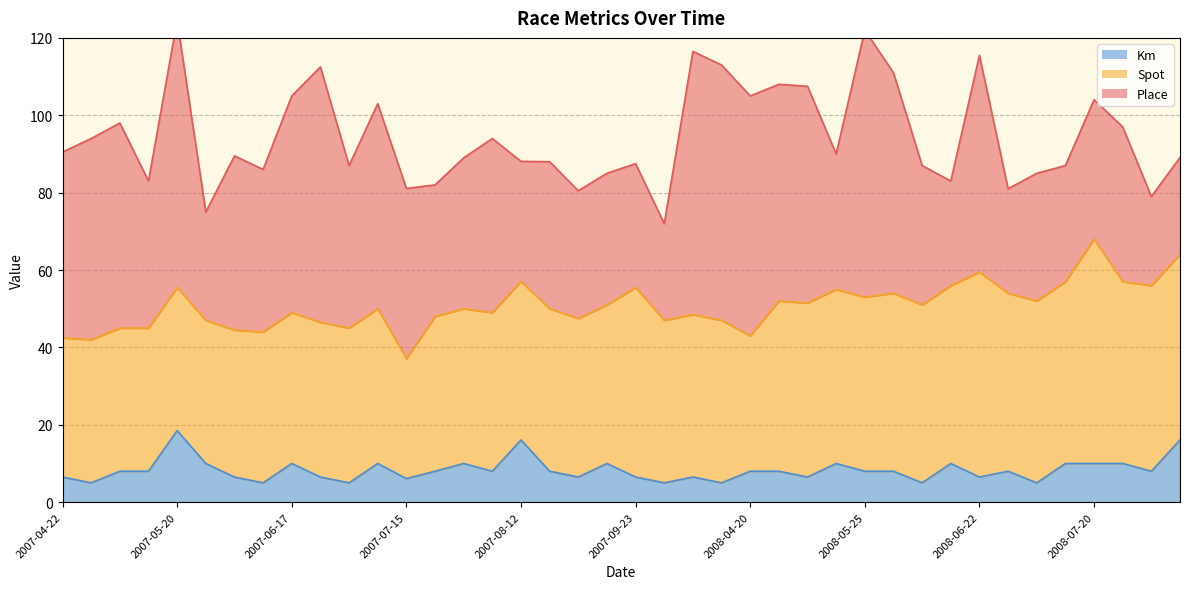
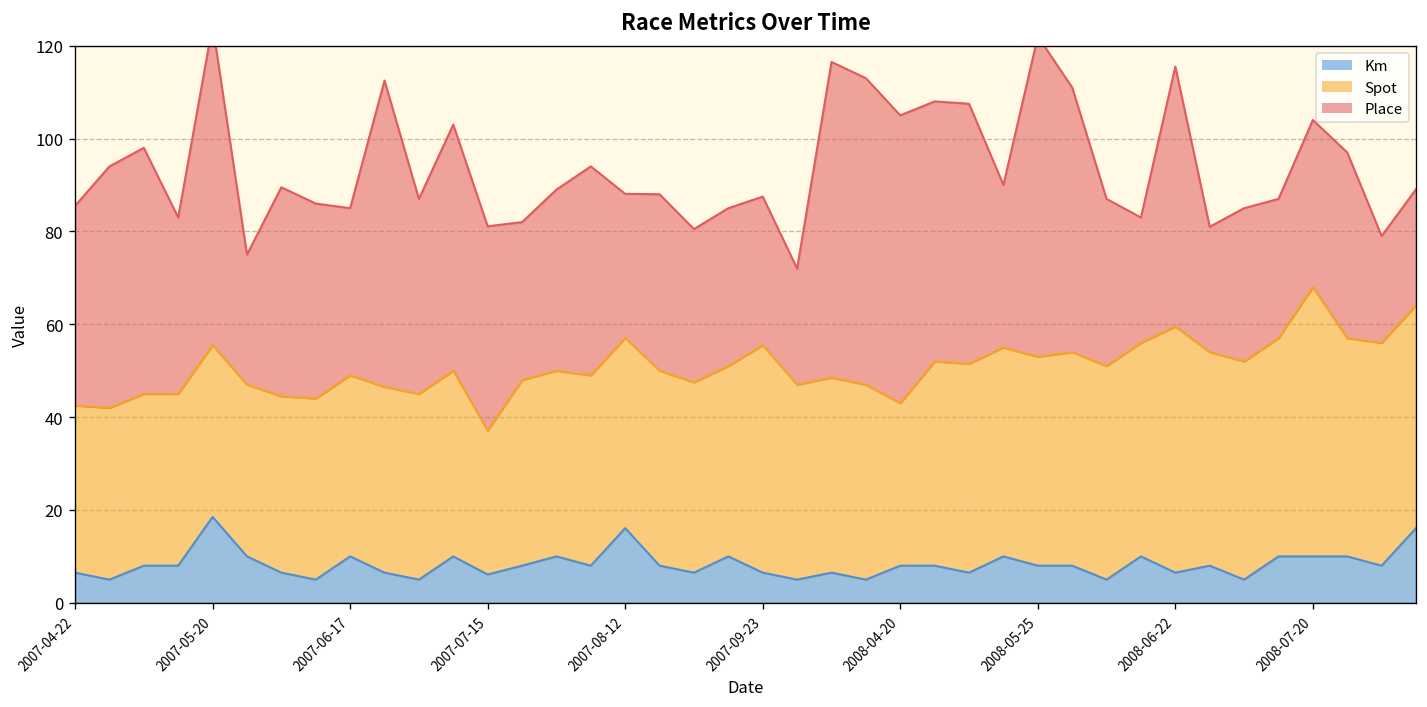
Place, 2007-04-22: 48 -> 43
Place, 2007-06-17: 56 -> 36
